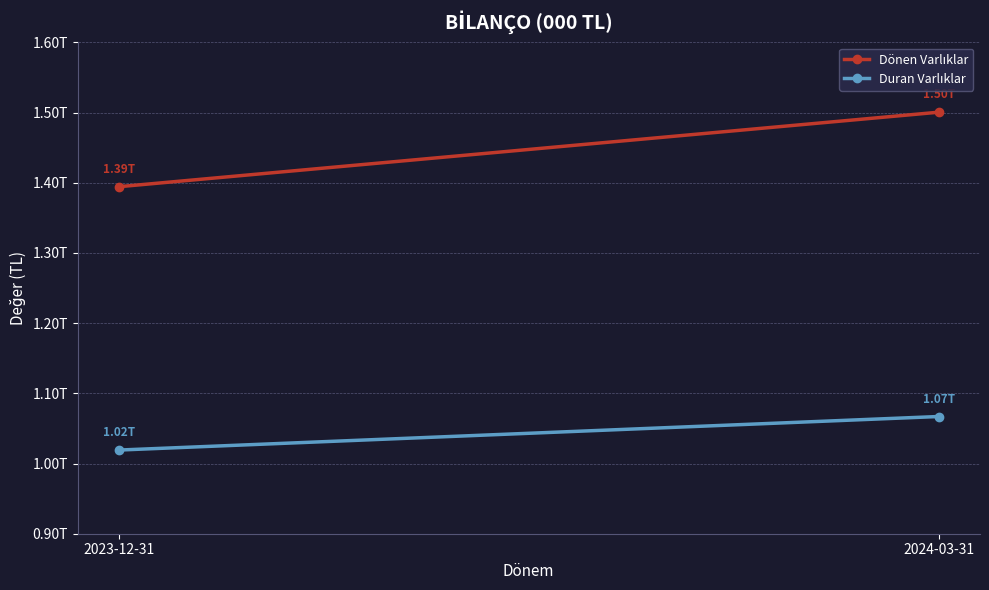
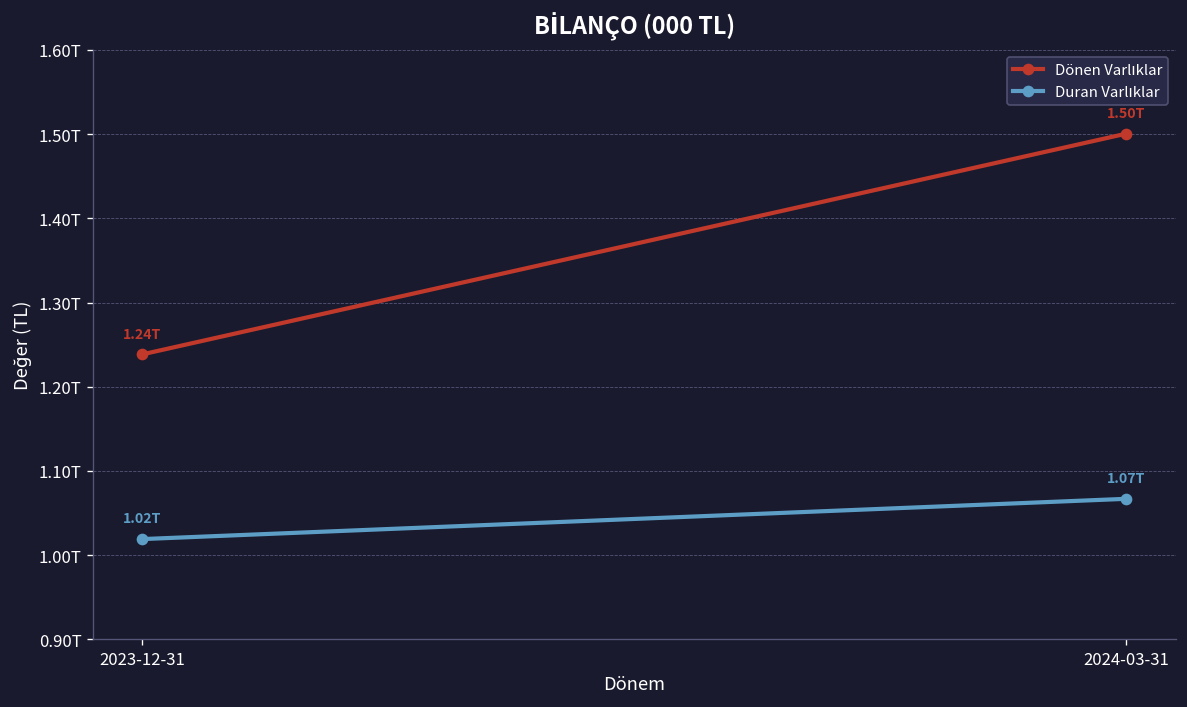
Dönen Varlıklar, 2023-12-31: 1.39T -> 1.24T
